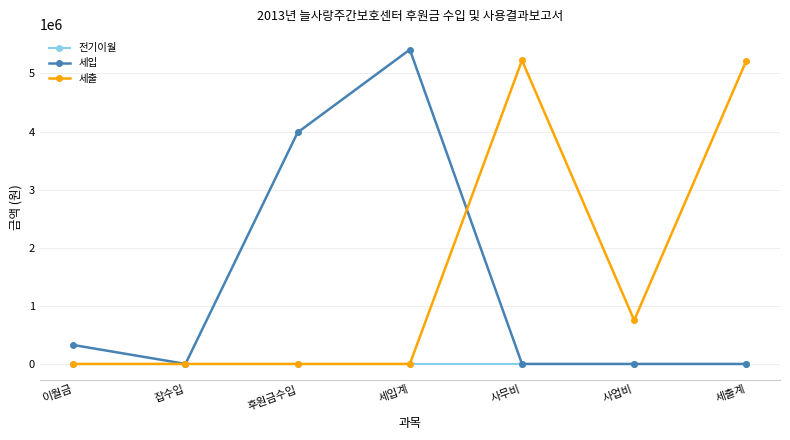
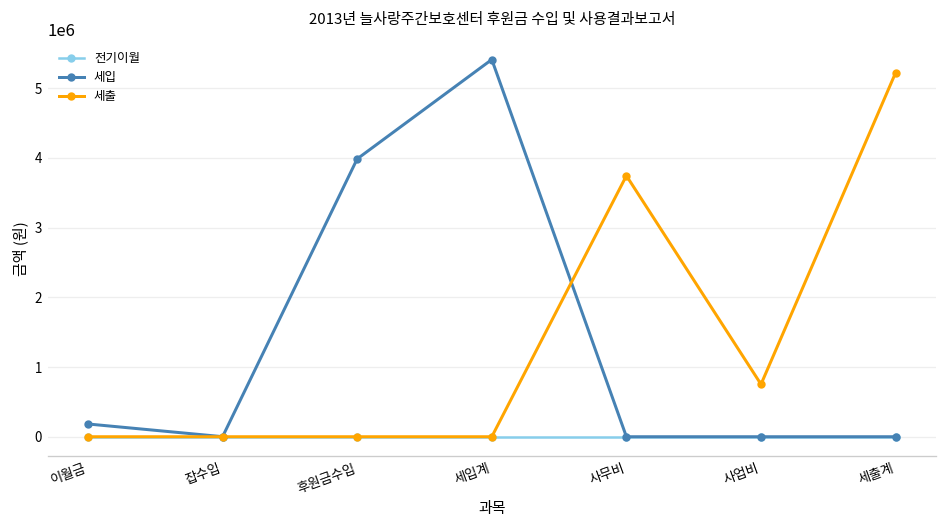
세입, 이월금: 300000 -> 200000
세출, 사무비: 5200000 -> 3700000
